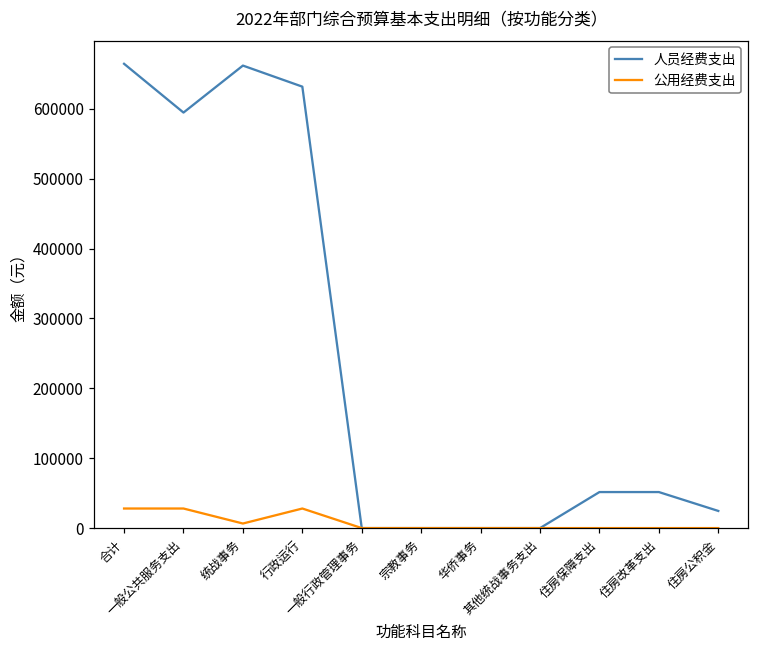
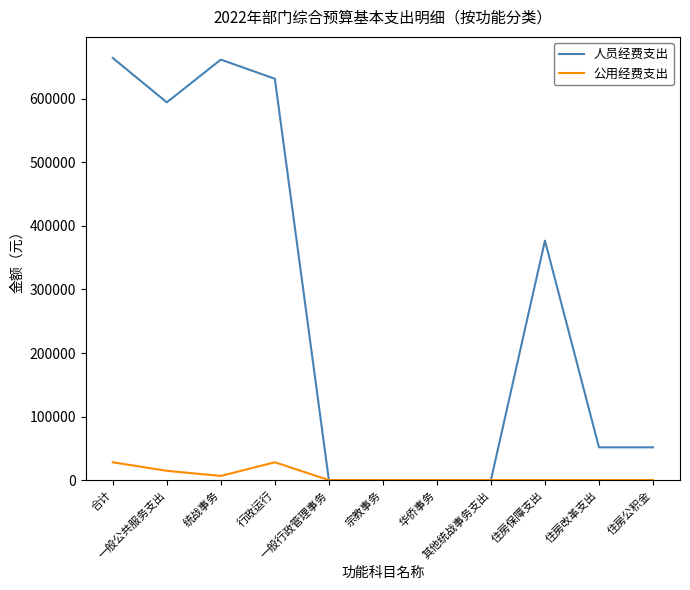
公用经费支出, 一般公共服务支出: 30000 -> 10000
人员经费支出, 住房保障支出: 50000 -> 380000
人员经费支出, 住房公积金: 20000 -> 50000
